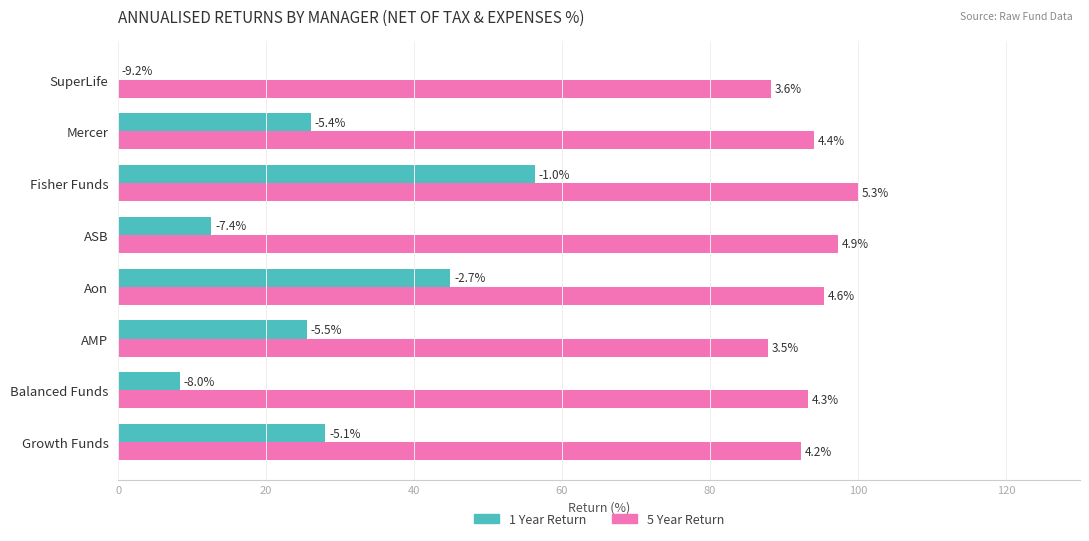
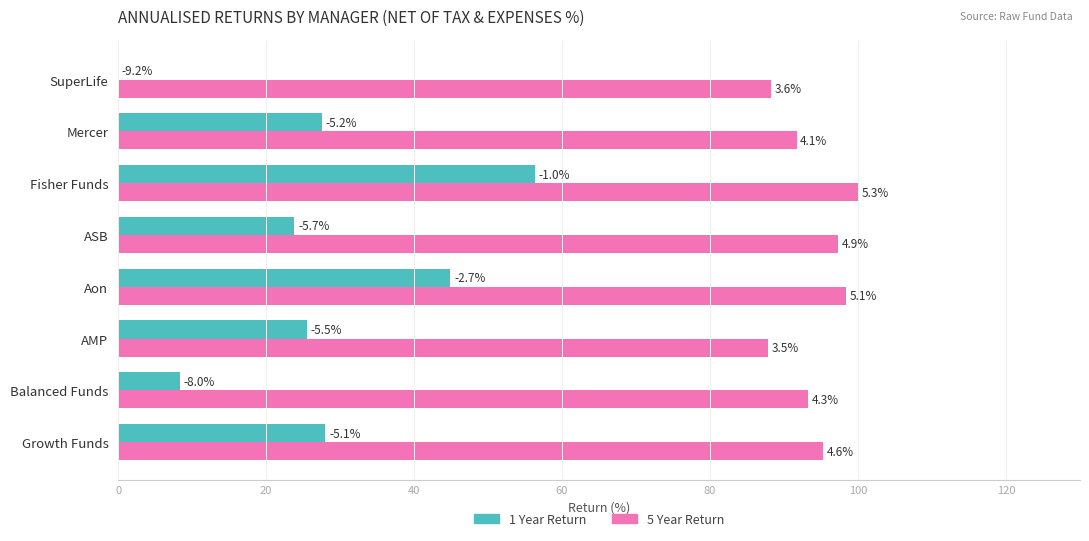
1 Year Return, Mercer: -5.4% -> -5.2%
5 Year Return, Mercer: 4.4% -> 4.1%
1 Year Return, ASB: -7.4% -> -5.7%
5 Year Return, Aon: 4.6% -> 5.1%
5 Year Return, Growth Funds: 4.2% -> 4.6%
